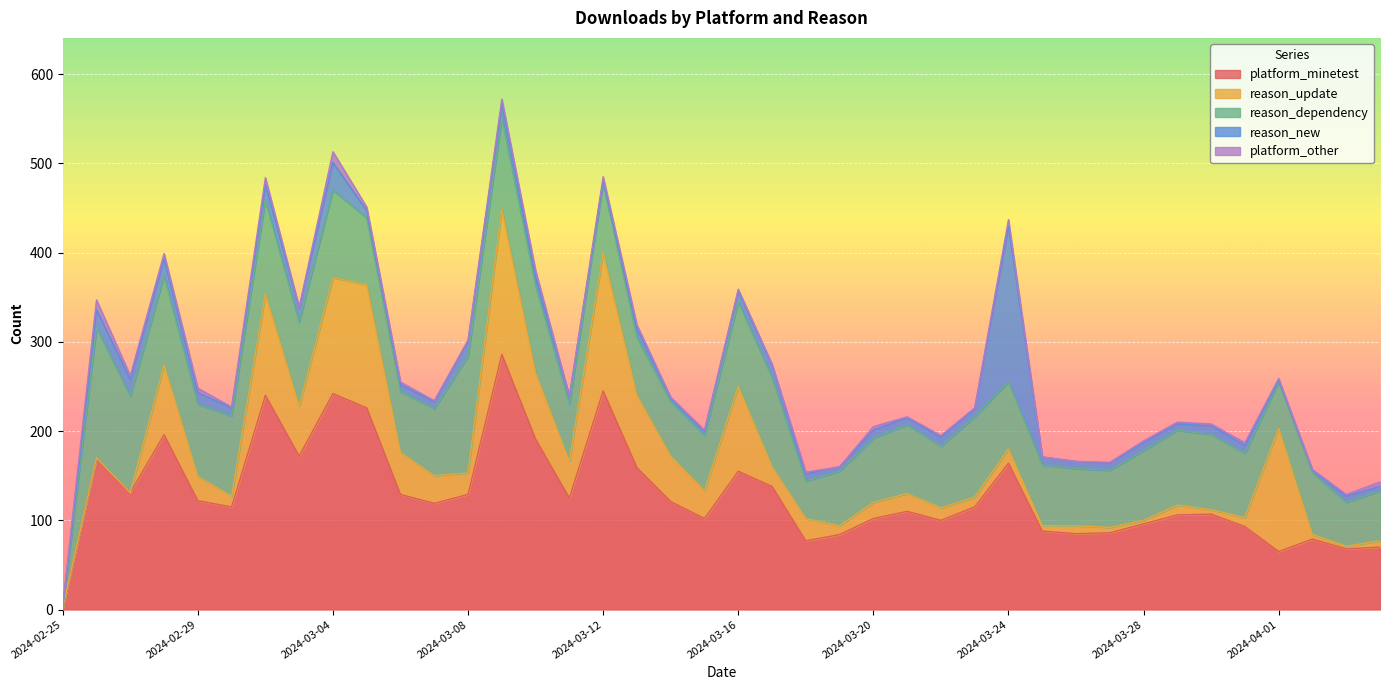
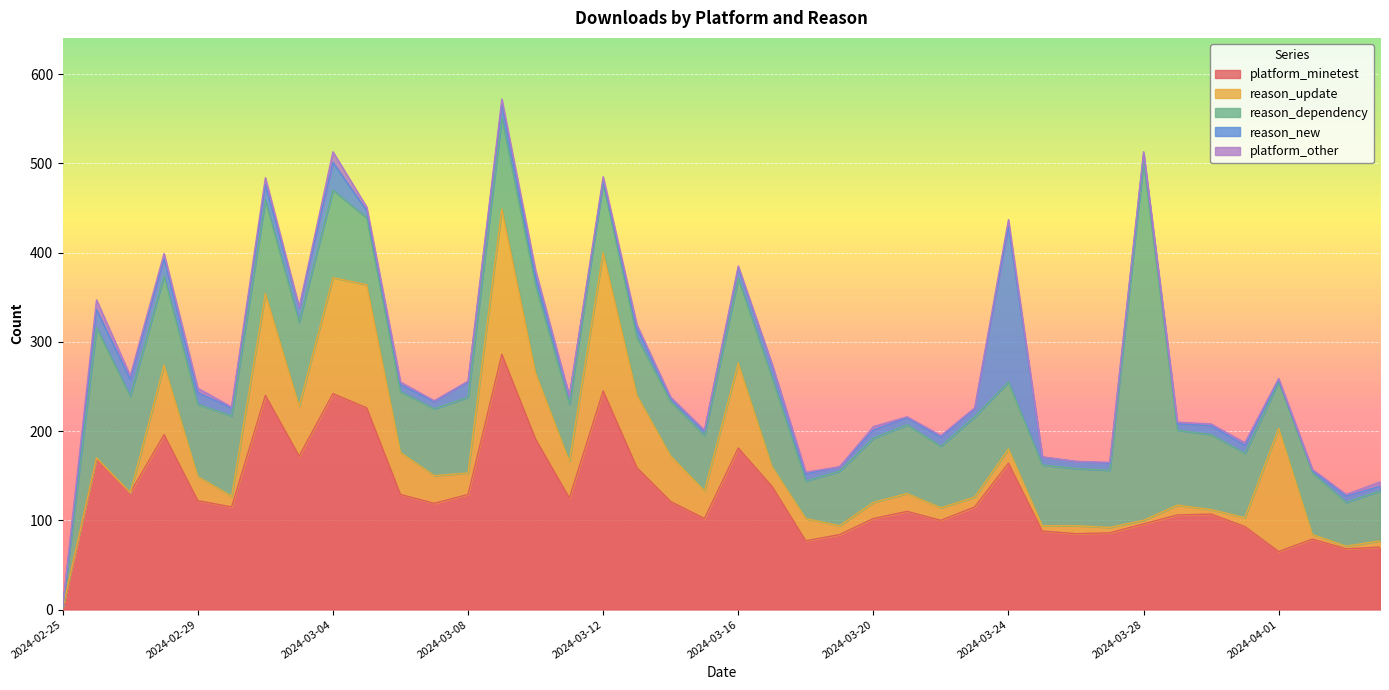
reason_dependency, 2024-03-08: 130 -> 90
platform_minetest, 2024-03-16: 160 -> 180
reason_dependency, 2024-03-28: 80 -> 400
